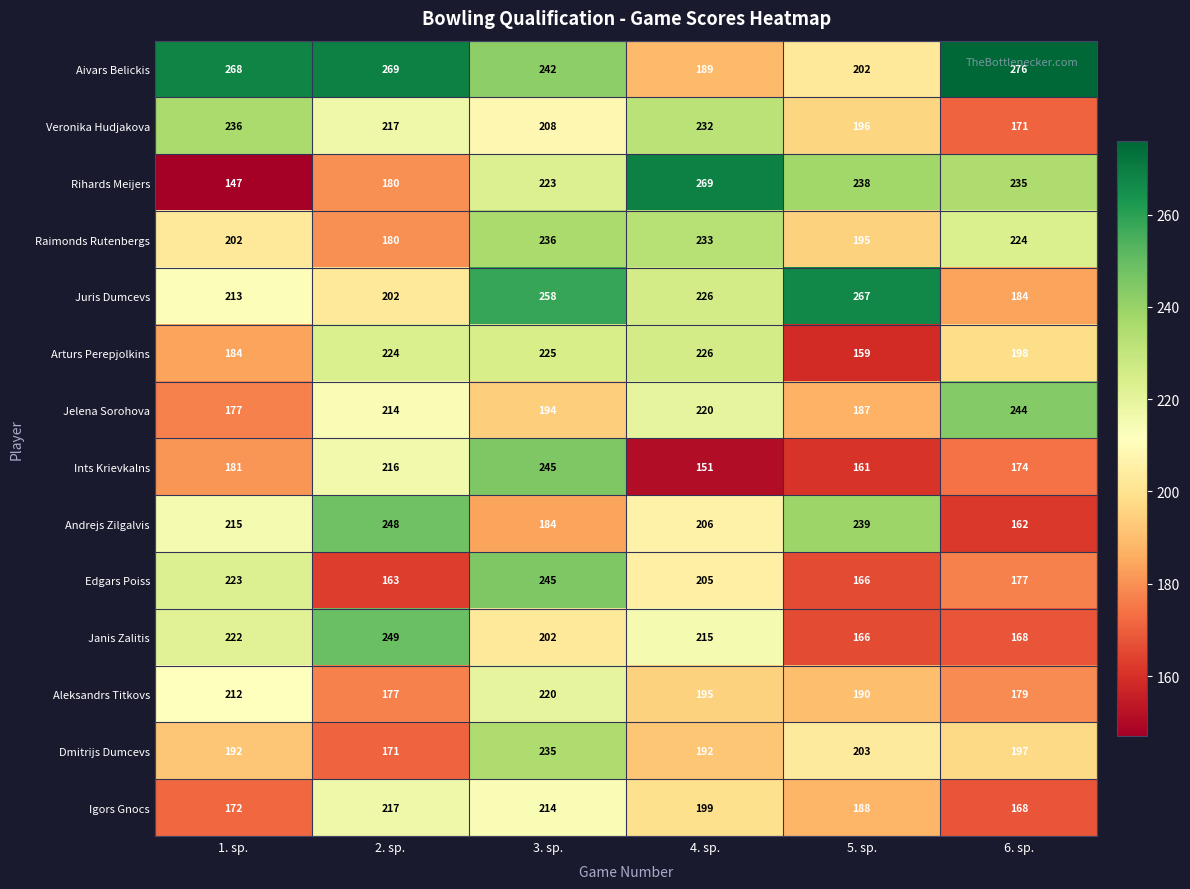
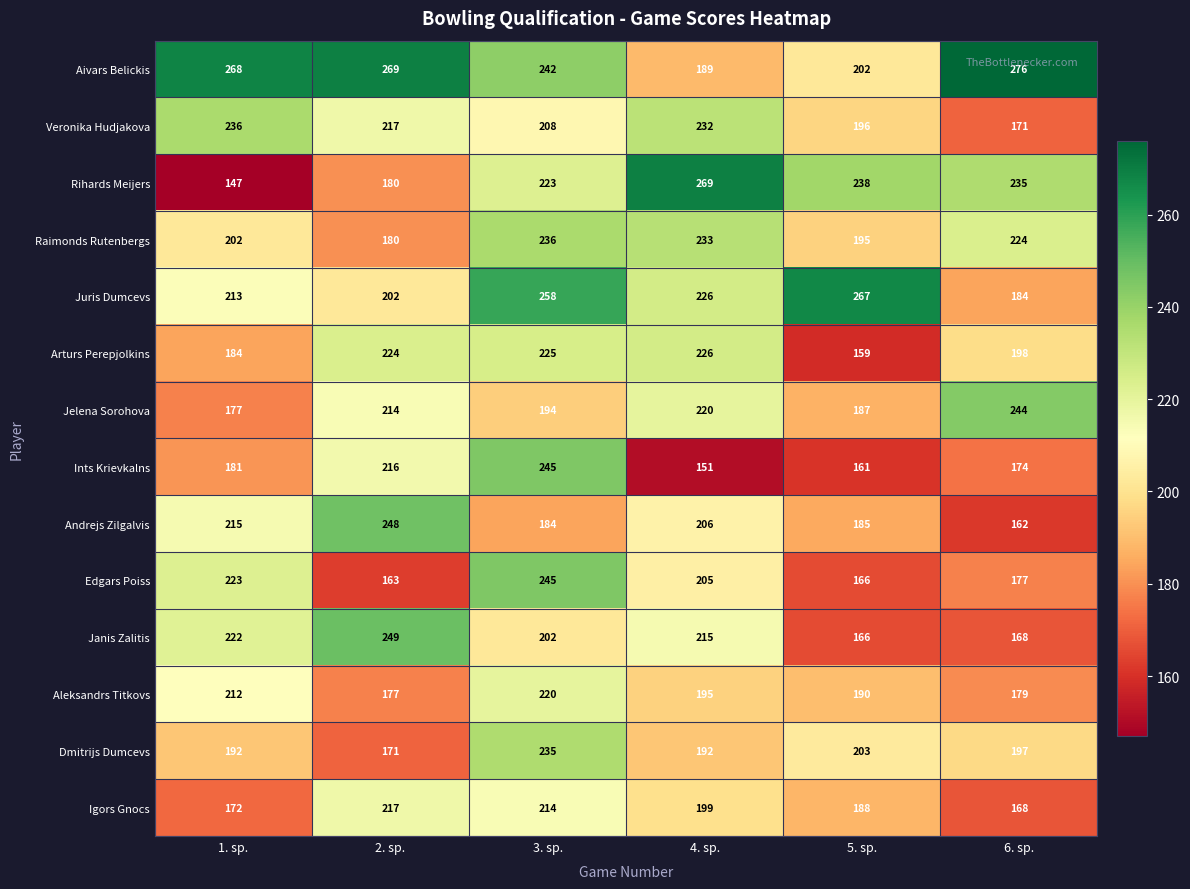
Andrejs Zilgalvis, 5. sp.: 239 -> 185
